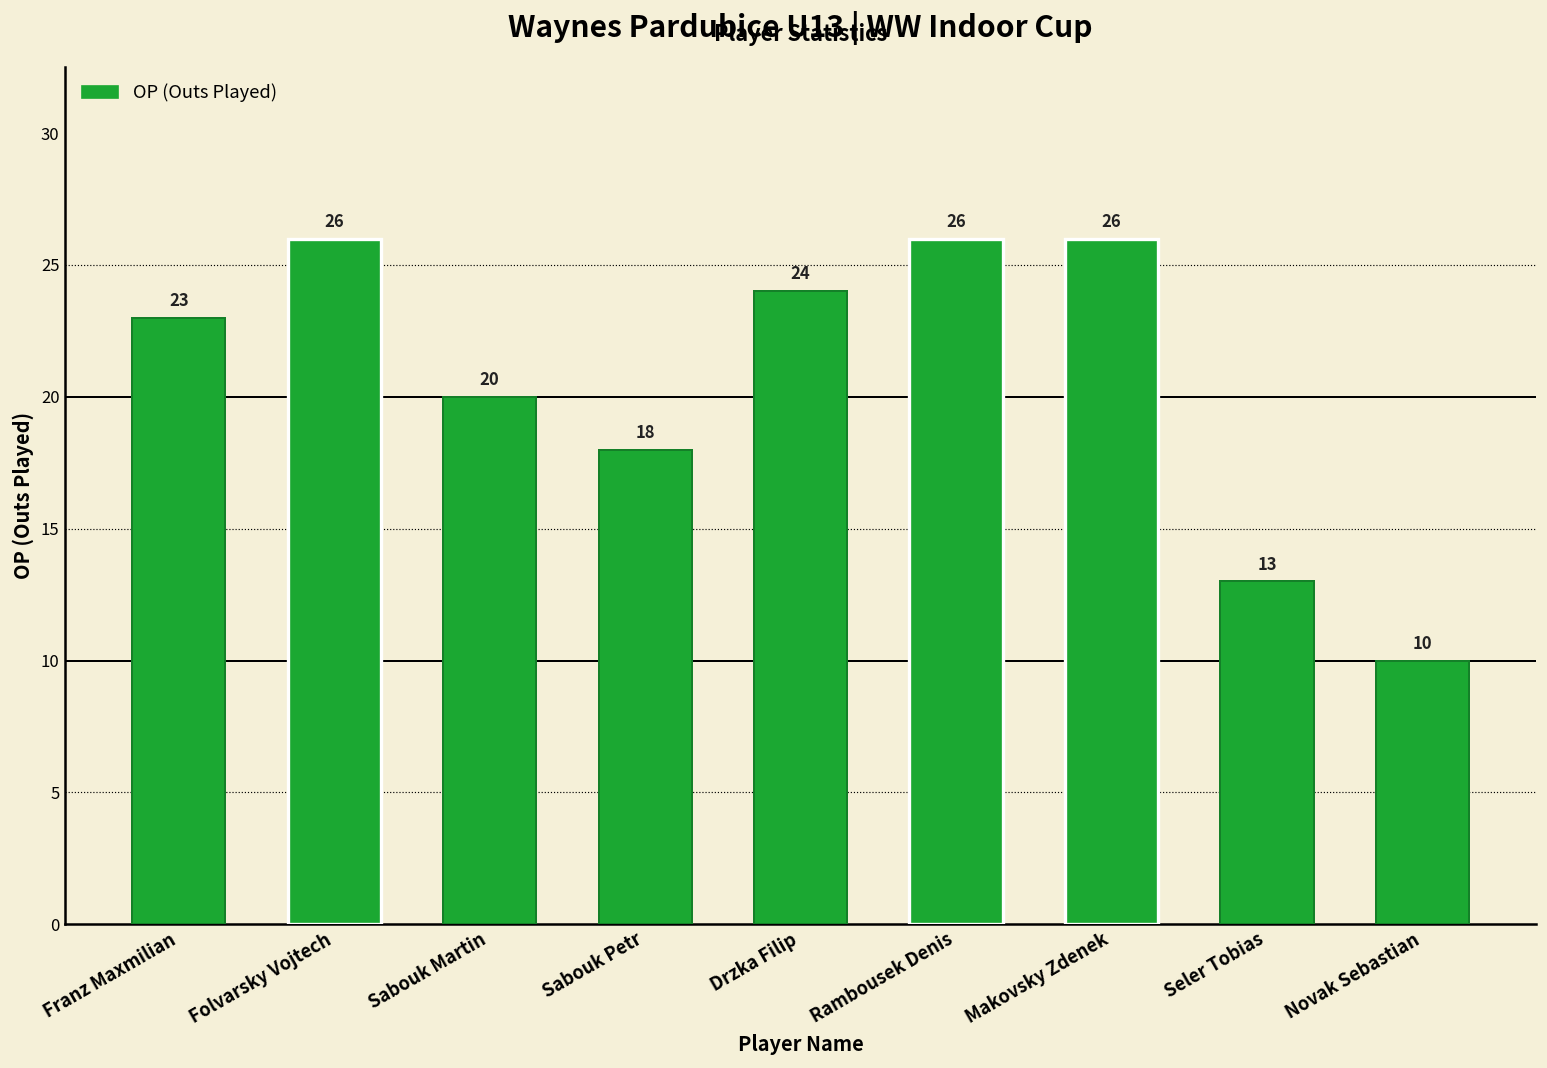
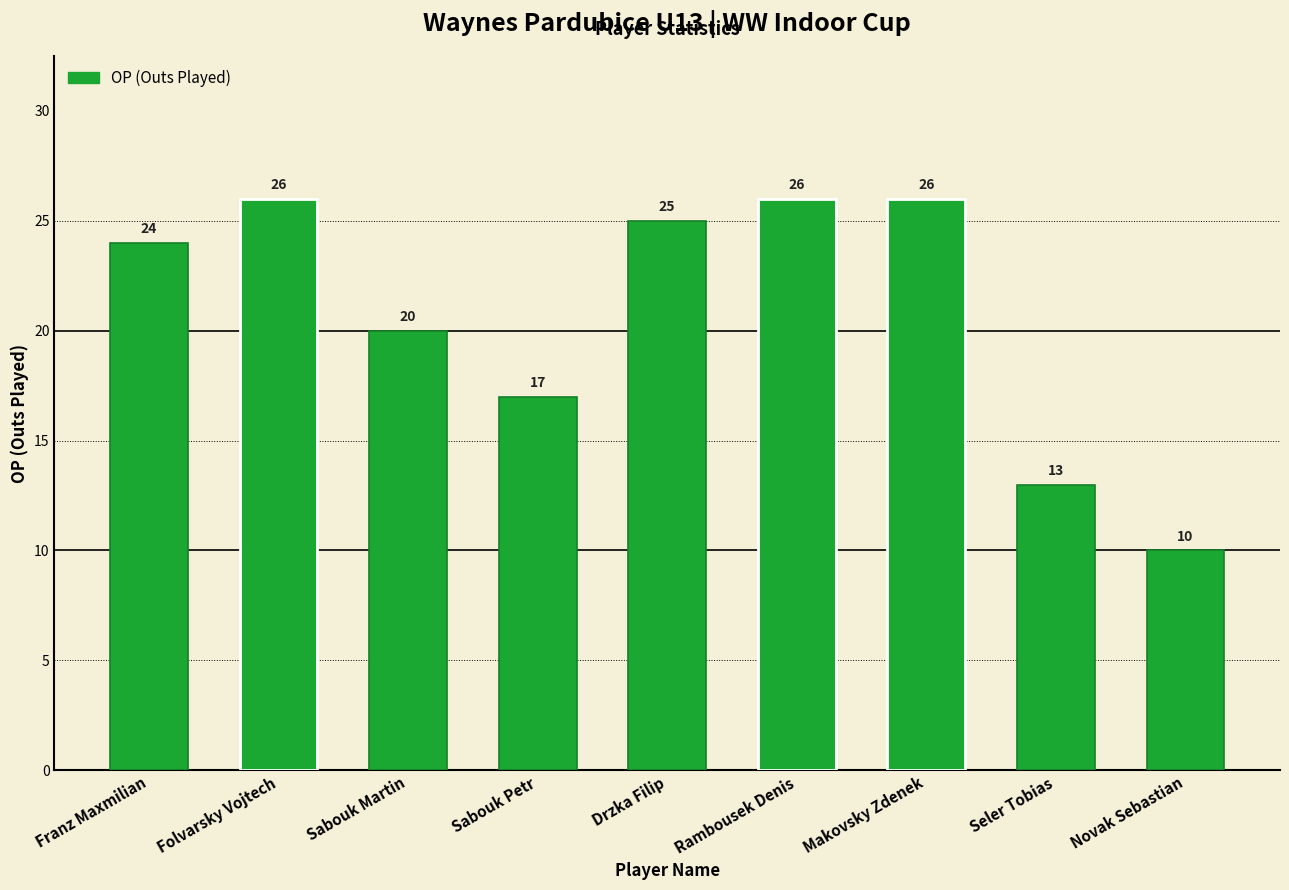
Franz Maxmilian: 23 -> 24
Sabouk Petr: 18 -> 17
Drzka Filip: 24 -> 25
